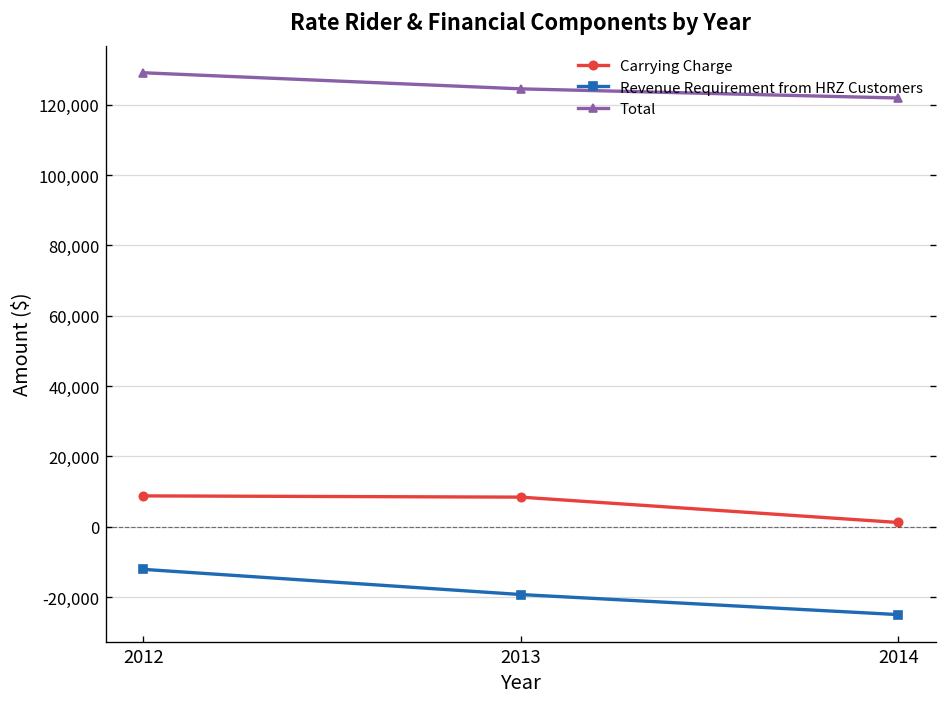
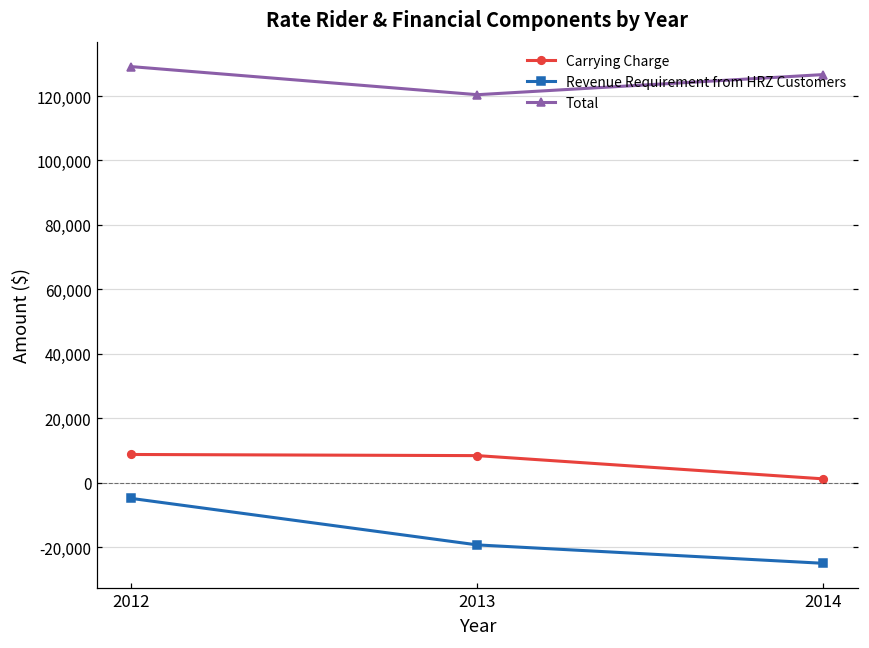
Revenue Requirement from HRZ Customers, 2012: -12,000 -> -5,000
Total, 2013: 125,000 -> 120,000
Total, 2014: 122,000 -> 127,000
